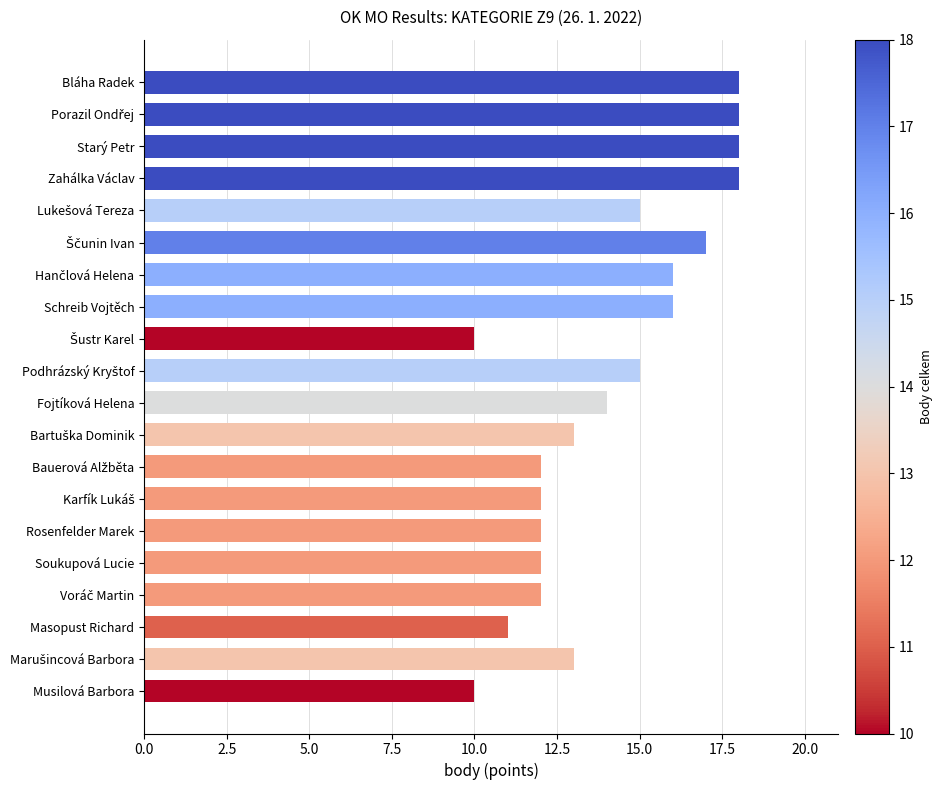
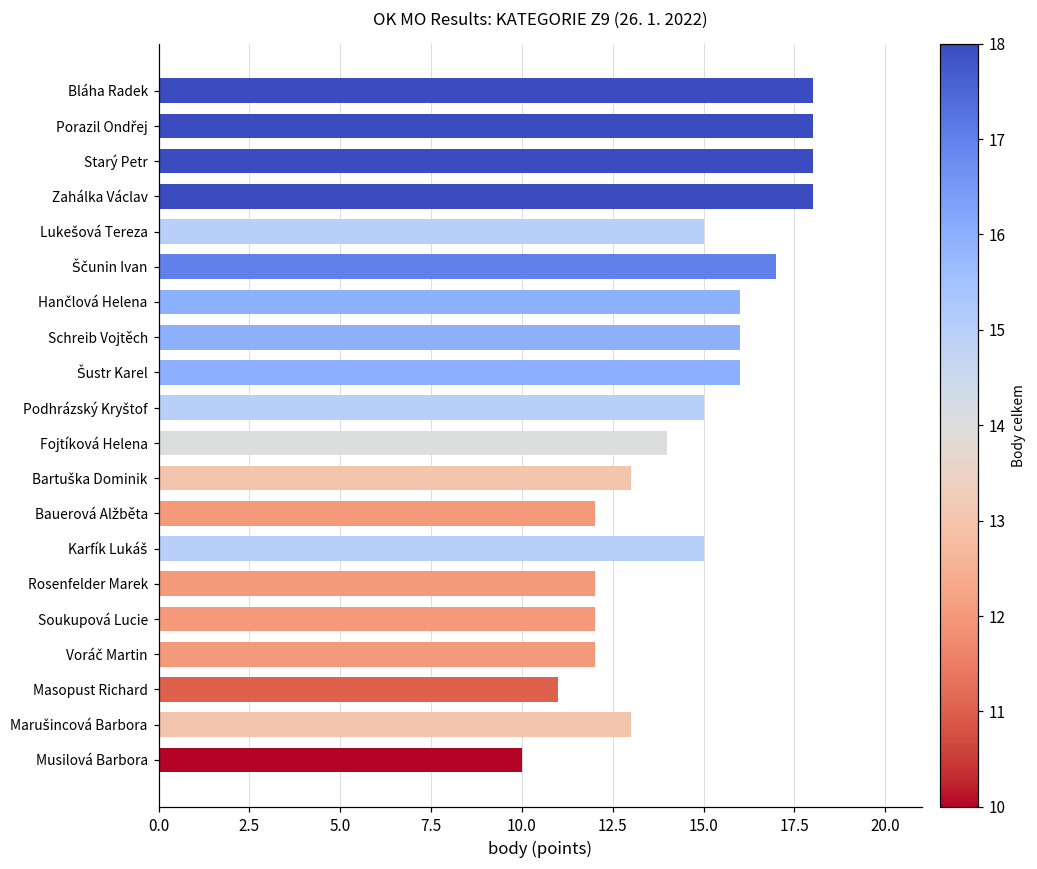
Šustr Karel: 10 -> 16
Karfík Lukáš: 12 -> 15
